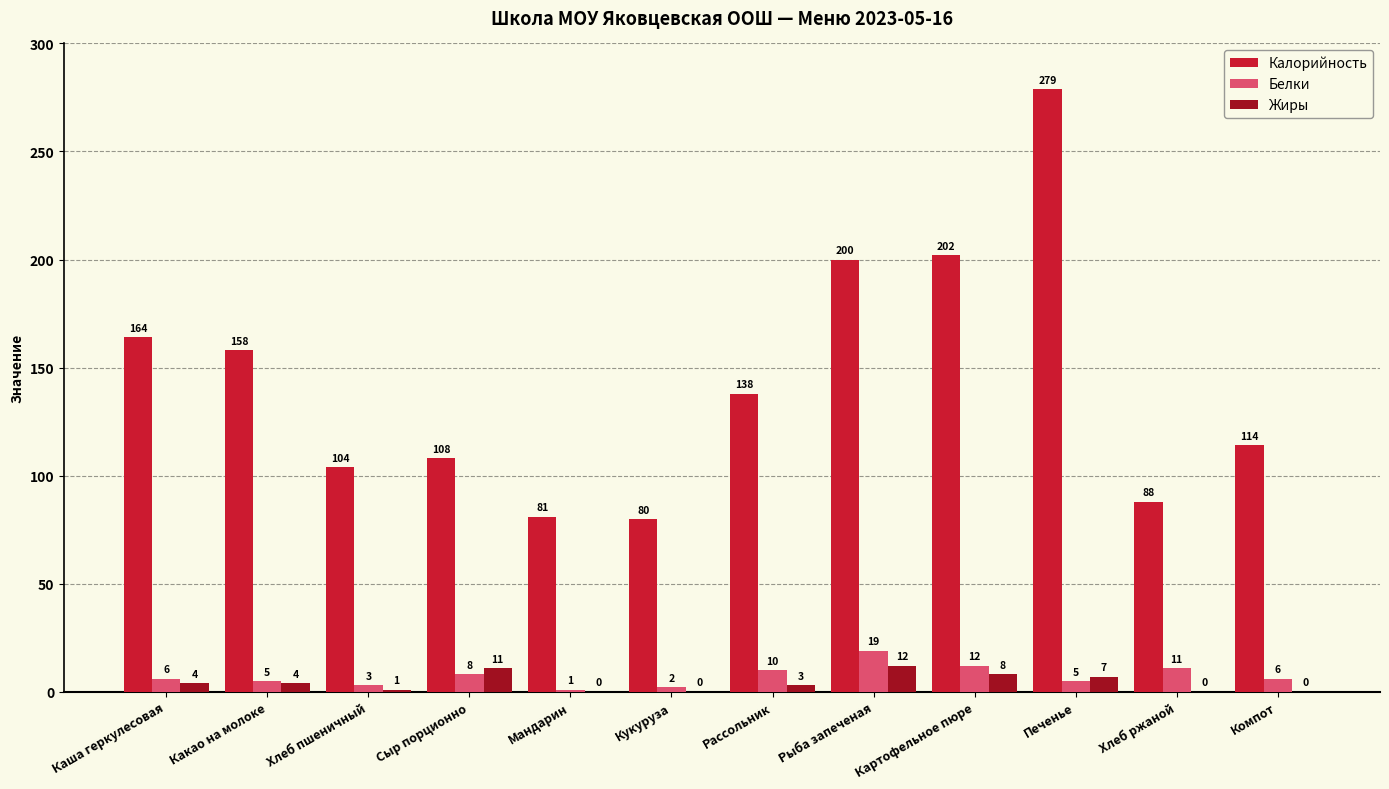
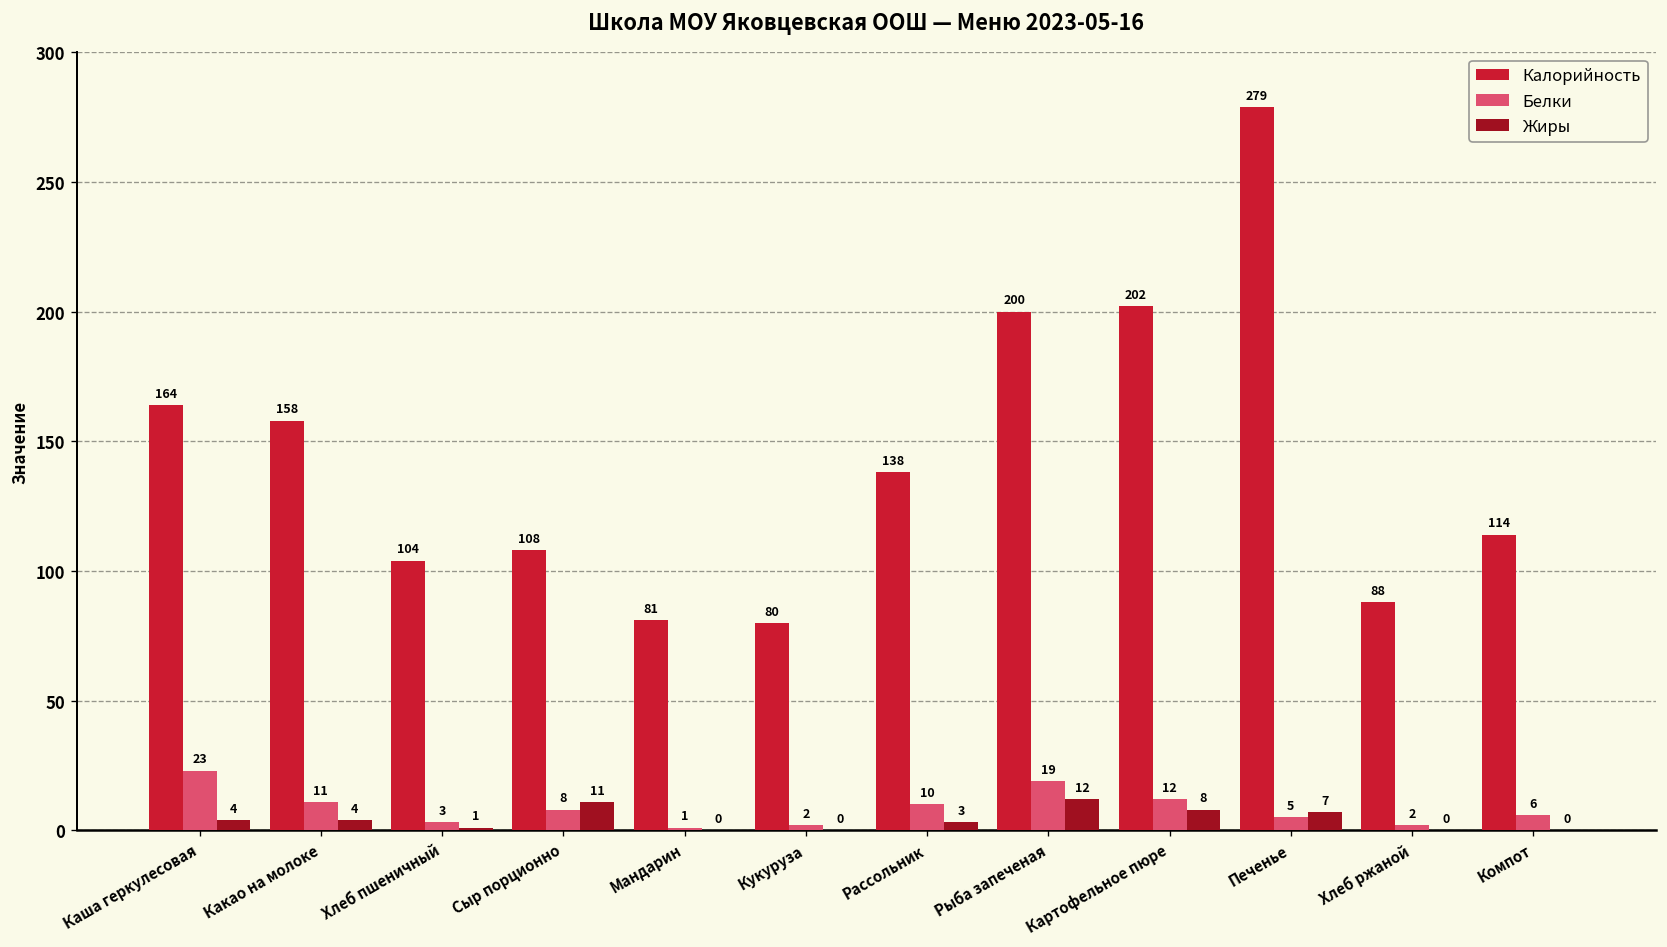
Белки, Каша геркулесовая: 6 -> 23
Белки, Какао на молоке: 5 -> 11
Белки, Хлеб ржаной: 11 -> 2
